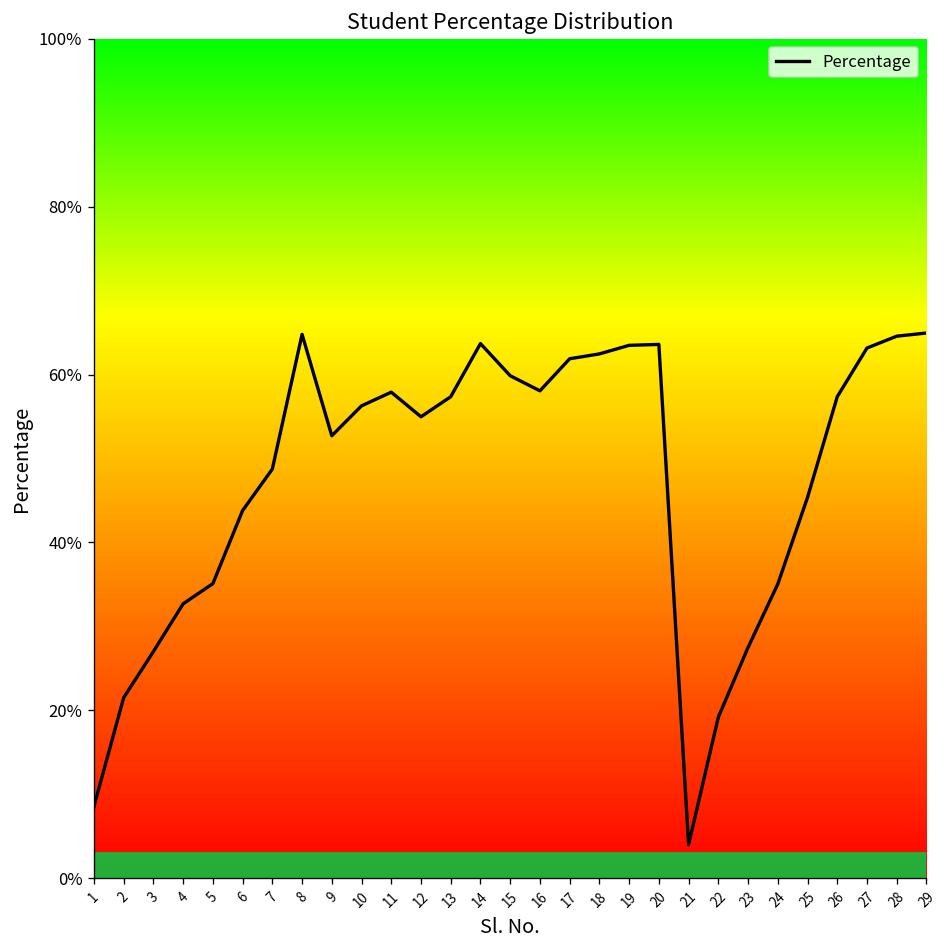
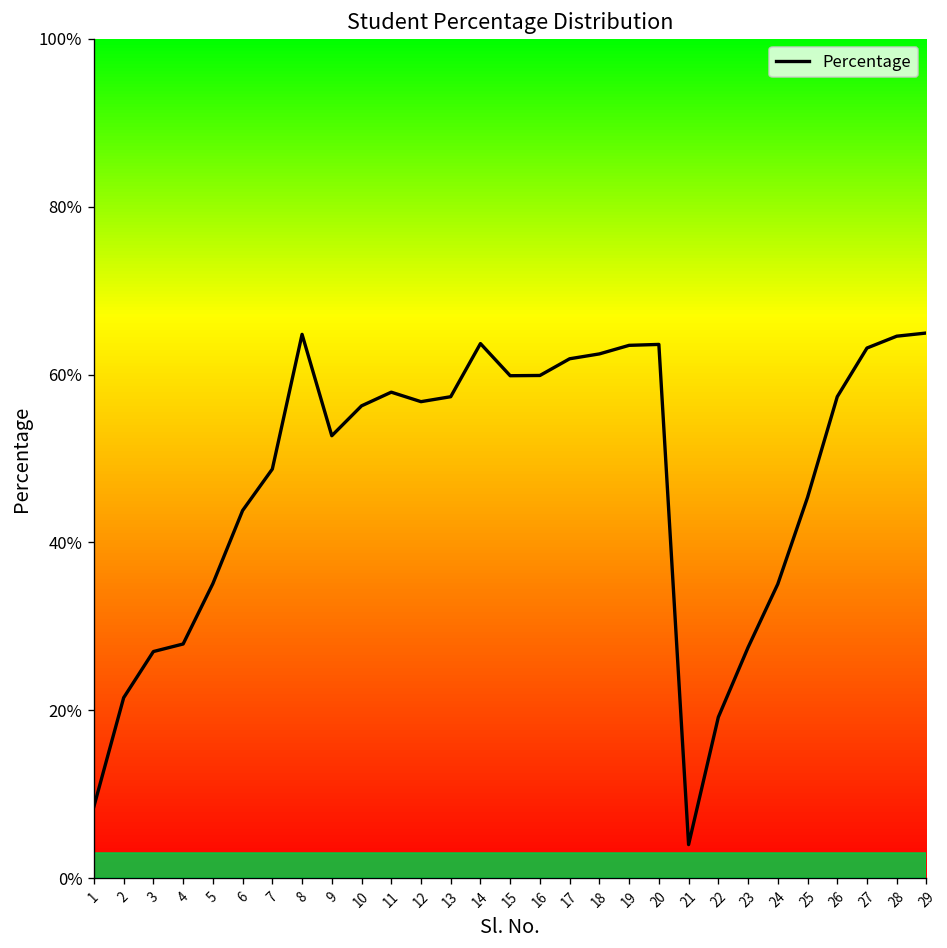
4: 33% -> 28%
12: 55% -> 57%
16: 58% -> 60%
